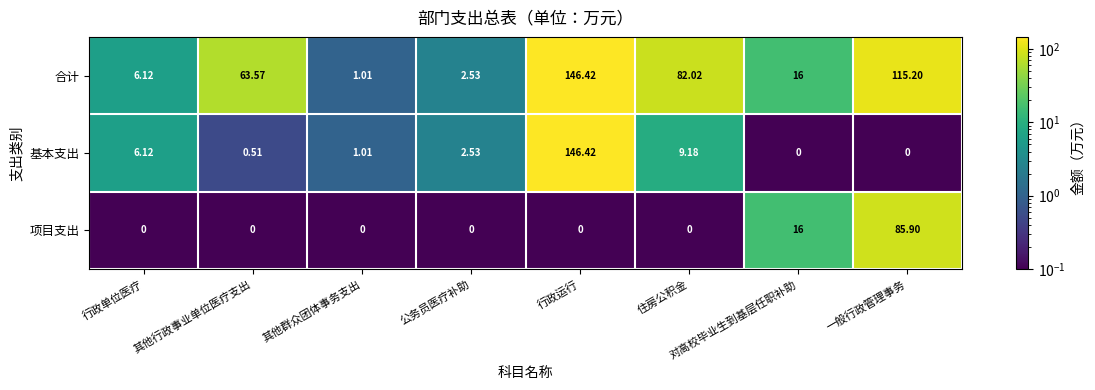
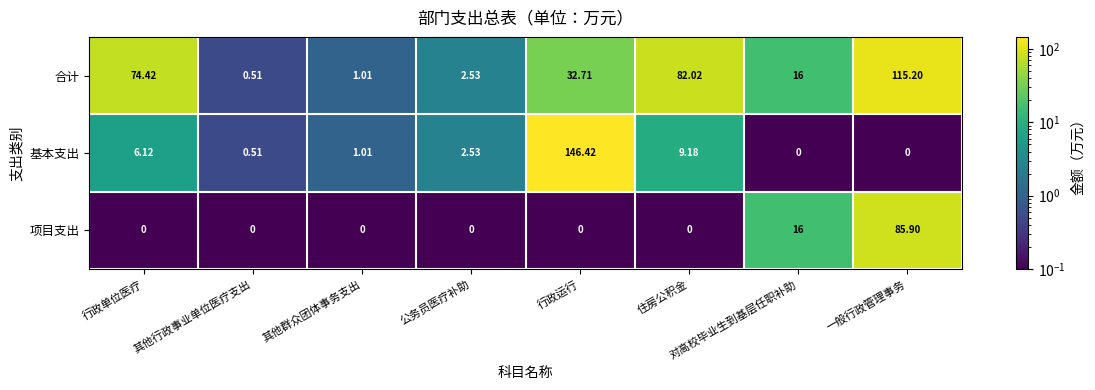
合计, 行政单位医疗: 6.12 -> 74.42
合计, 其他行政事业单位医疗支出: 63.57 -> 0.51
合计, 行政运行: 146.42 -> 32.71
